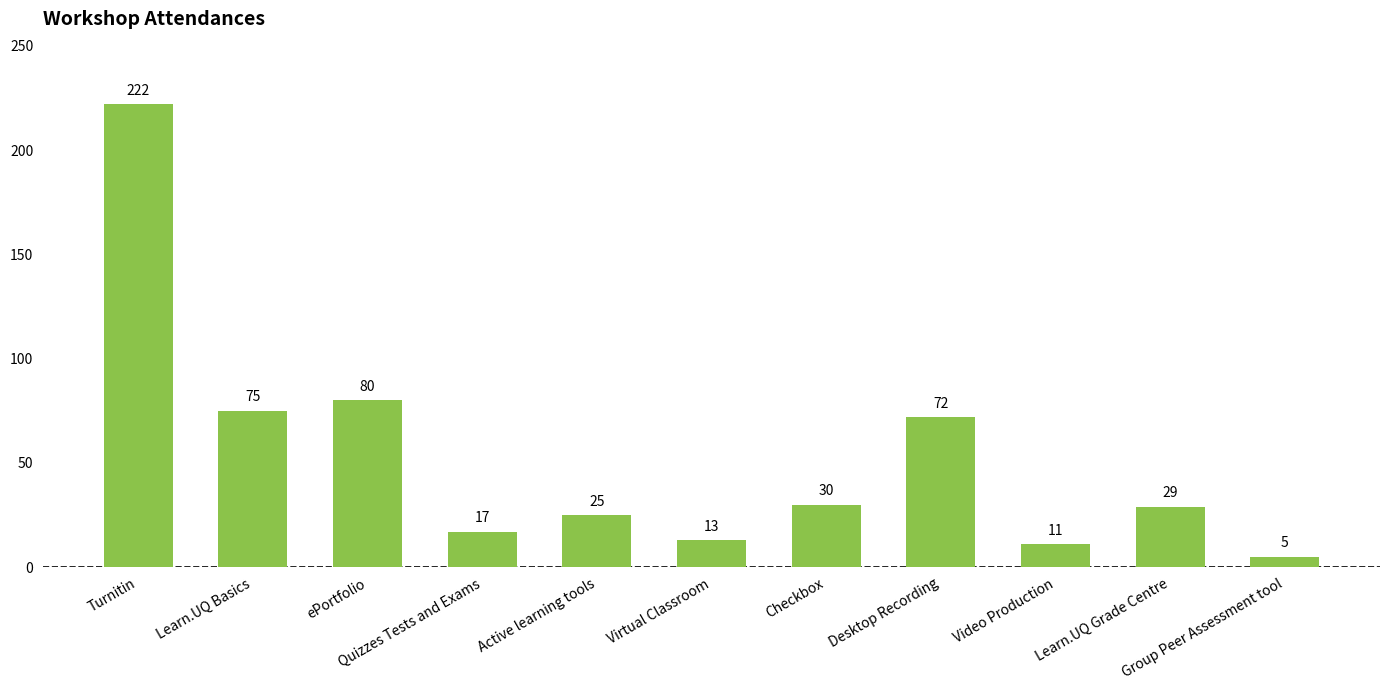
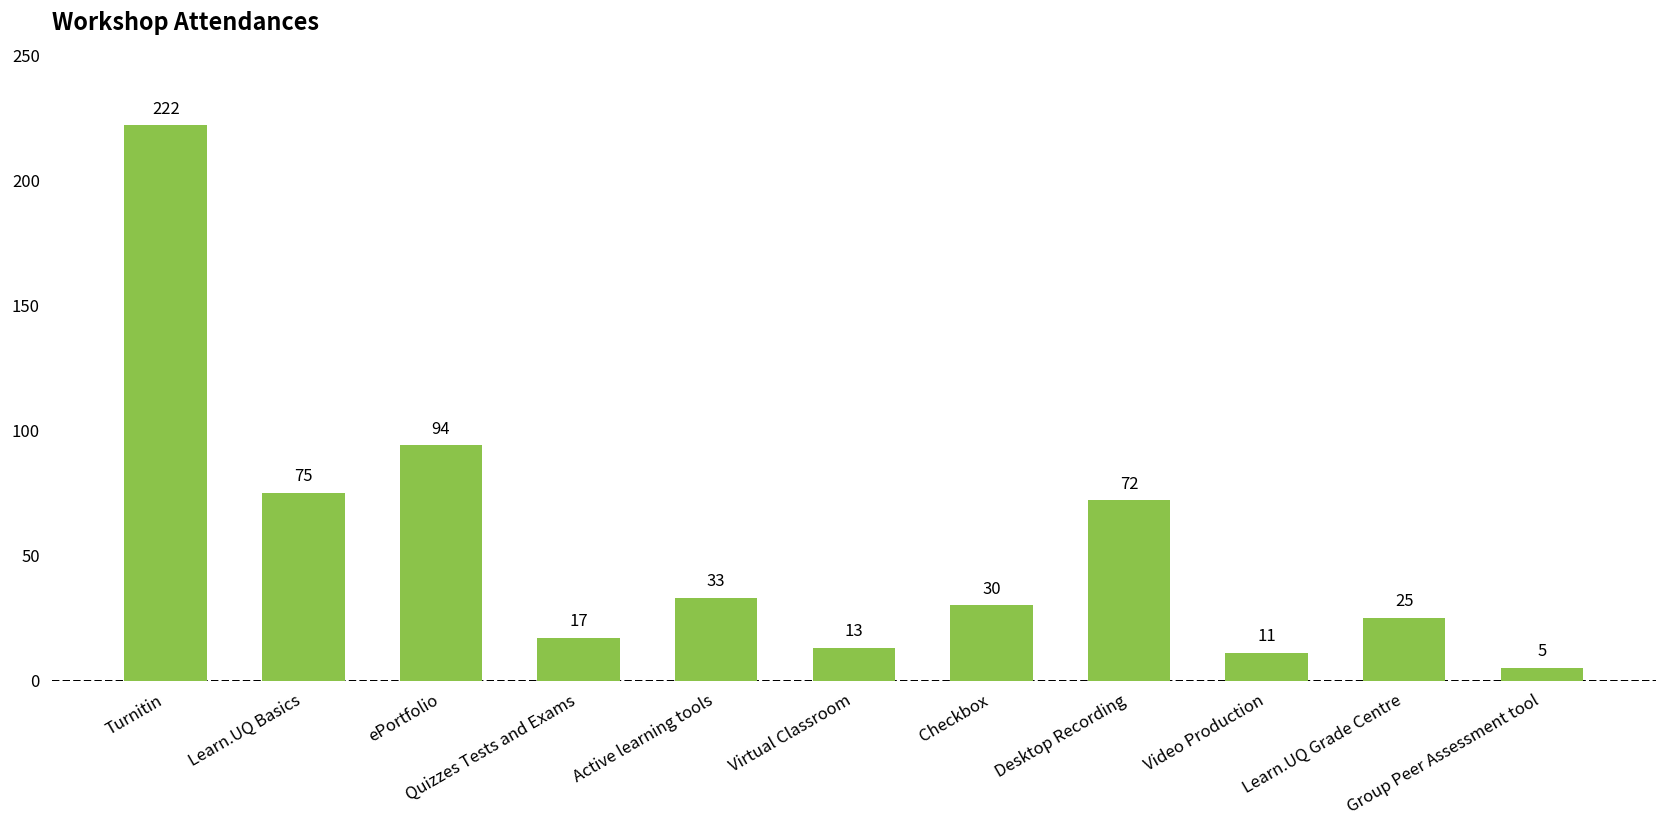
ePortfolio: 80 -> 94
Active learning tools: 25 -> 33
Learn.UQ Grade Centre: 29 -> 25
